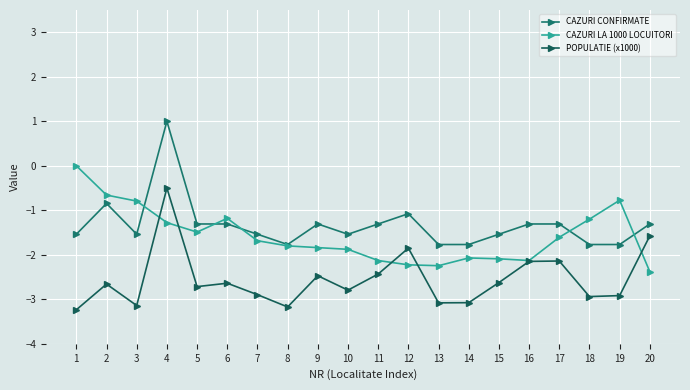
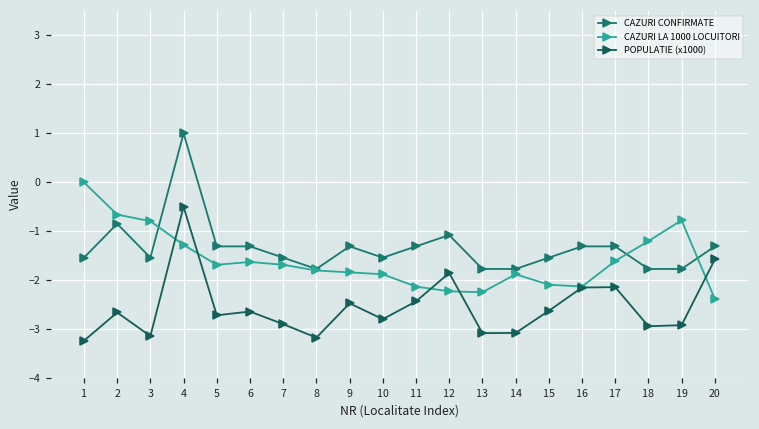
CAZURI LA 1000 LOCUITORI, 5: -1.5 -> -1.7
CAZURI LA 1000 LOCUITORI, 6: -1.2 -> -1.6
CAZURI LA 1000 LOCUITORI, 14: -2.1 -> -1.9
